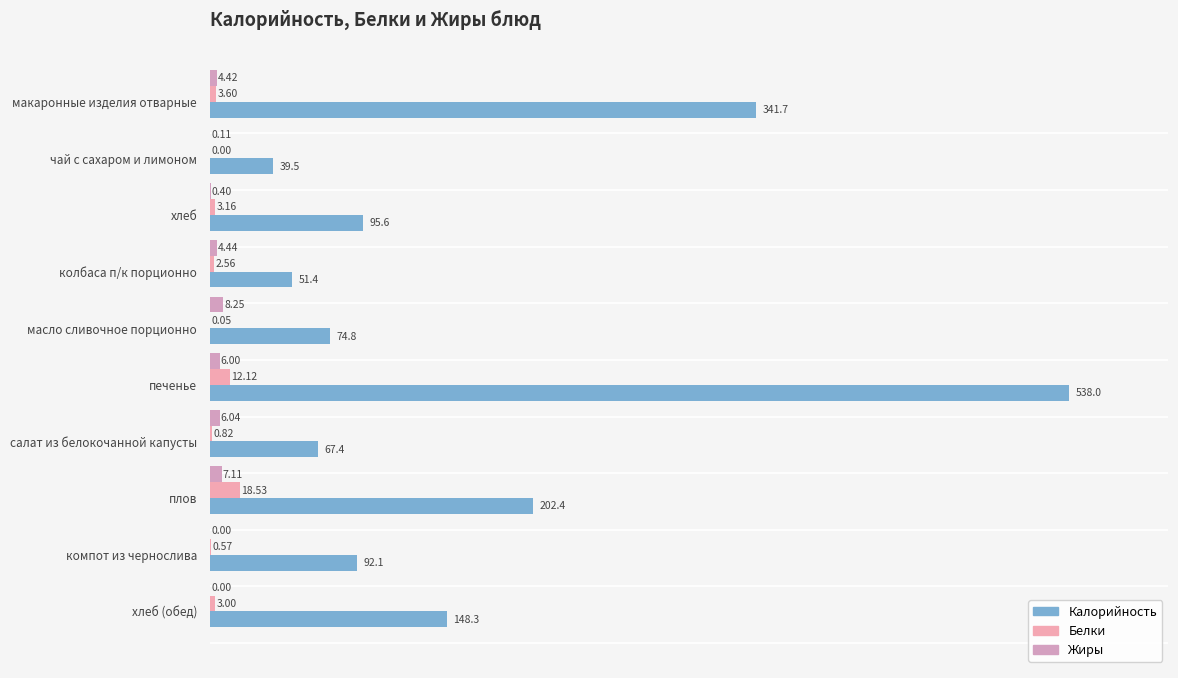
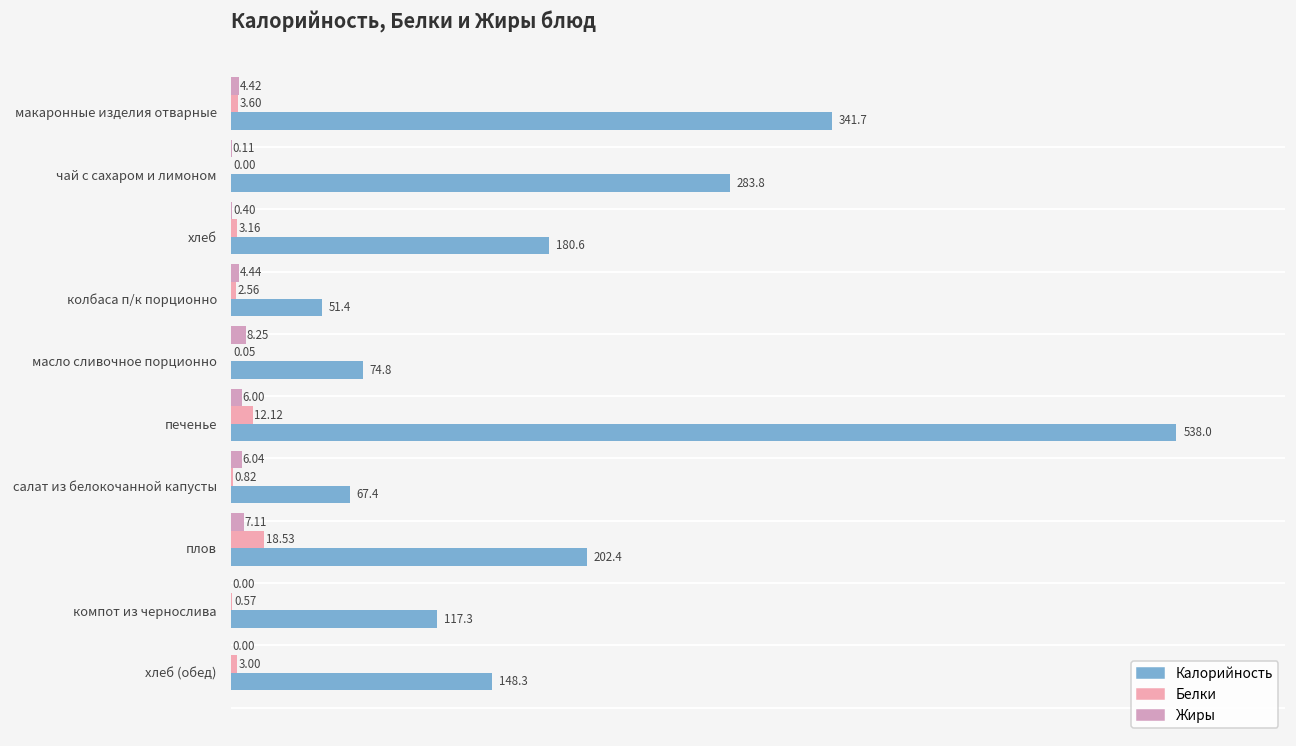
Калорийность, чай с сахаром и лимоном: 39.5 -> 283.8
Калорийность, хлеб: 95.6 -> 180.6
Калорийность, компот из чернослива: 92.1 -> 117.3
